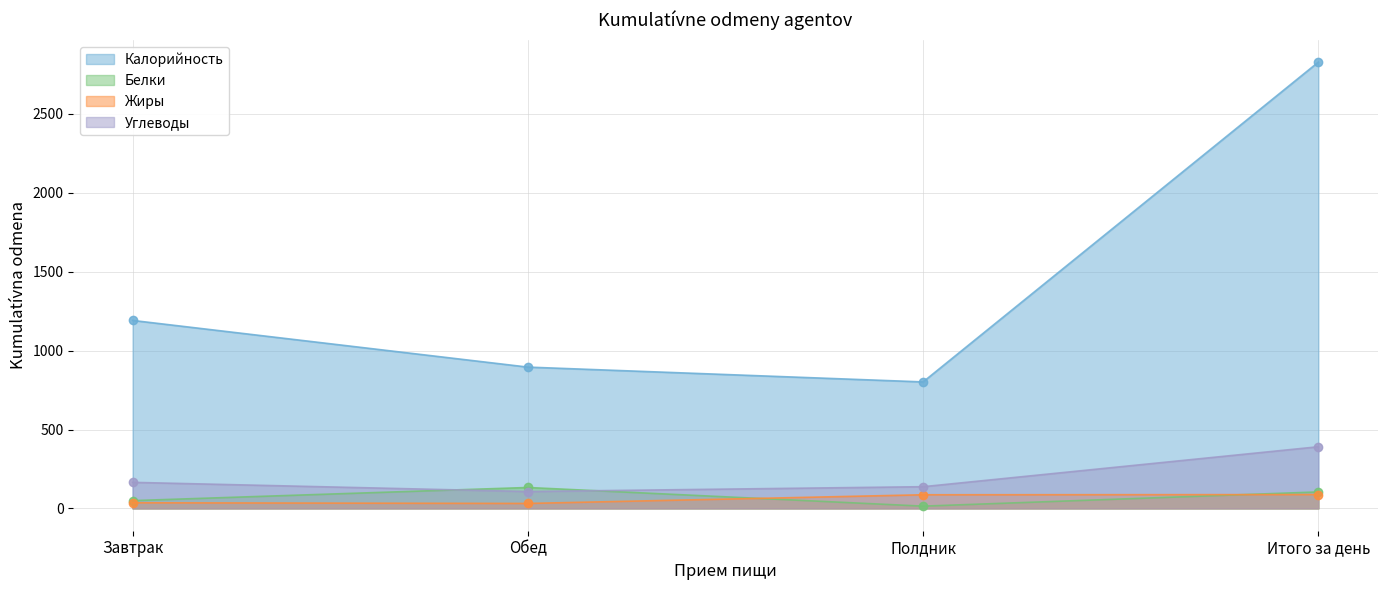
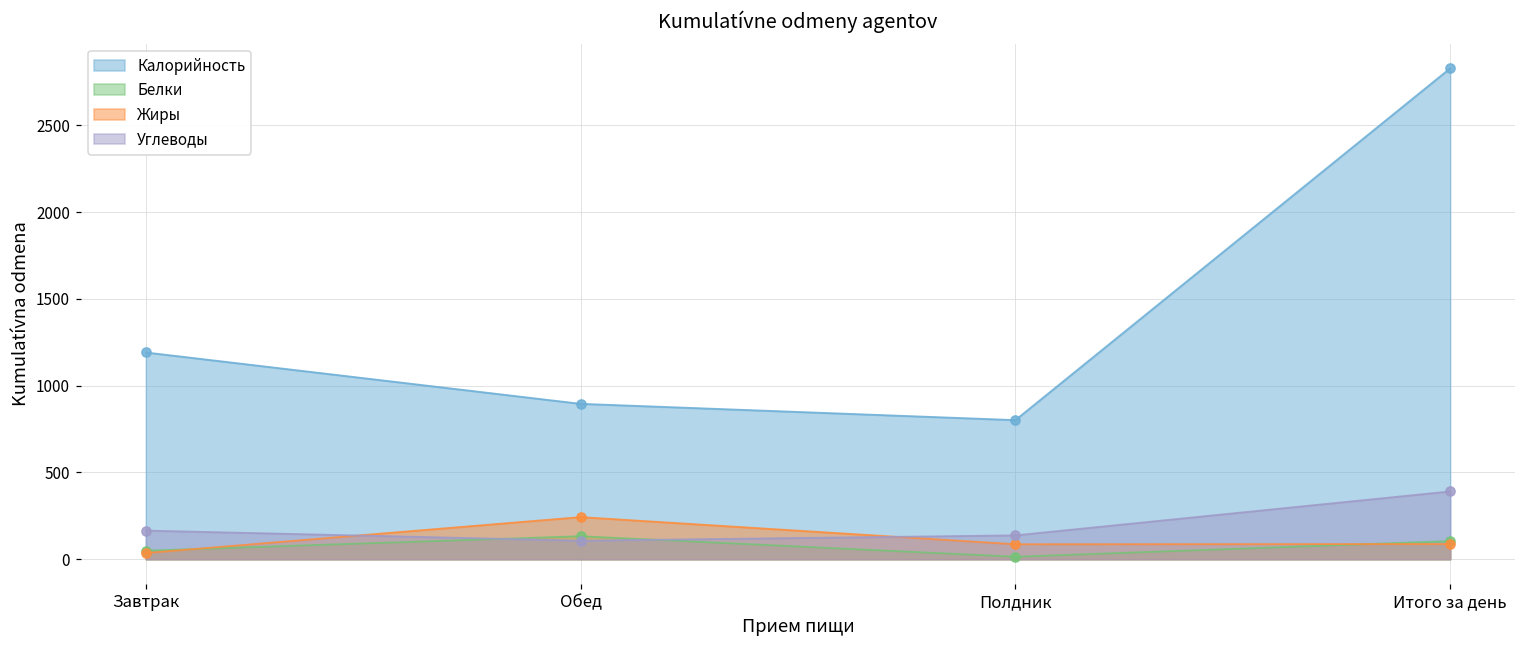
Жиры, Обед: 30 -> 240
